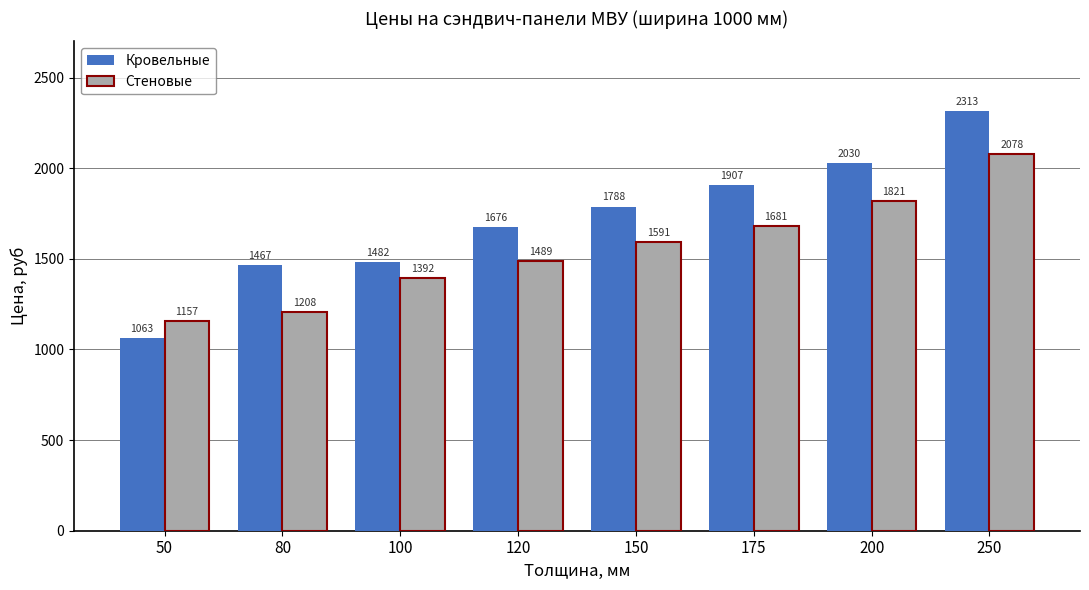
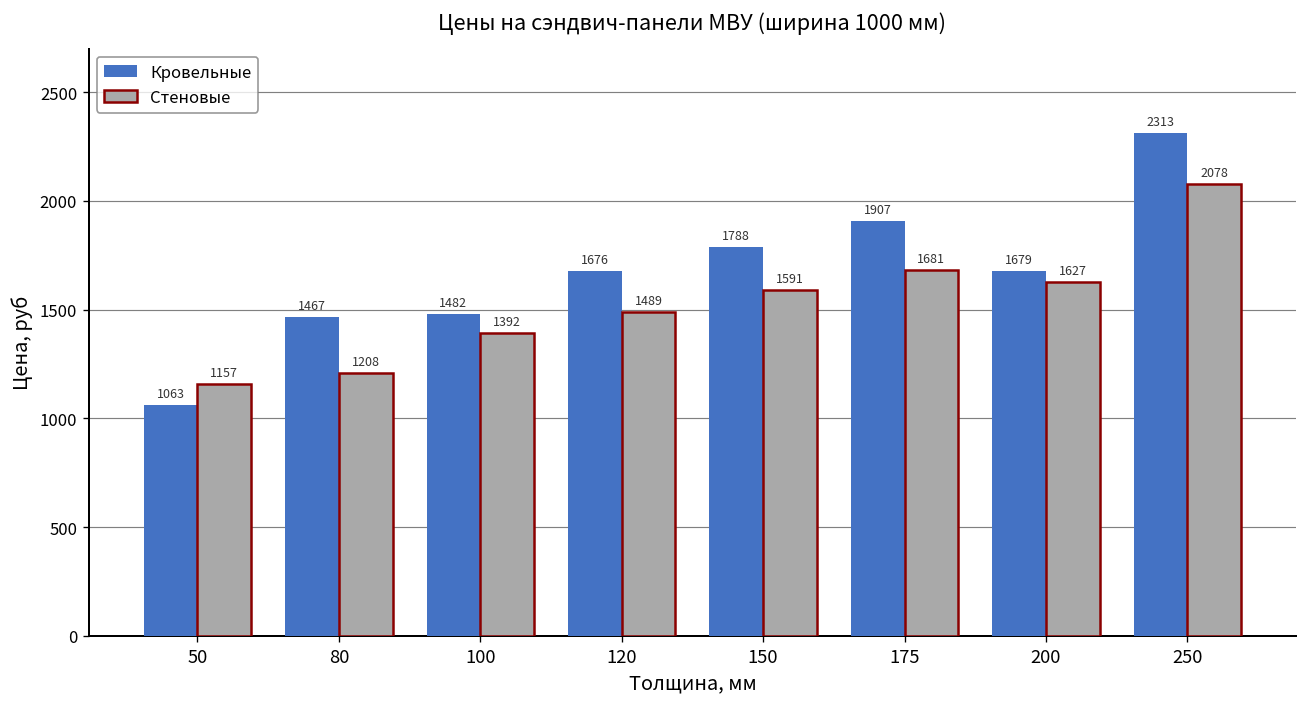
Кровельные, 200: 2030 -> 1679
Стеновые, 200: 1821 -> 1627
